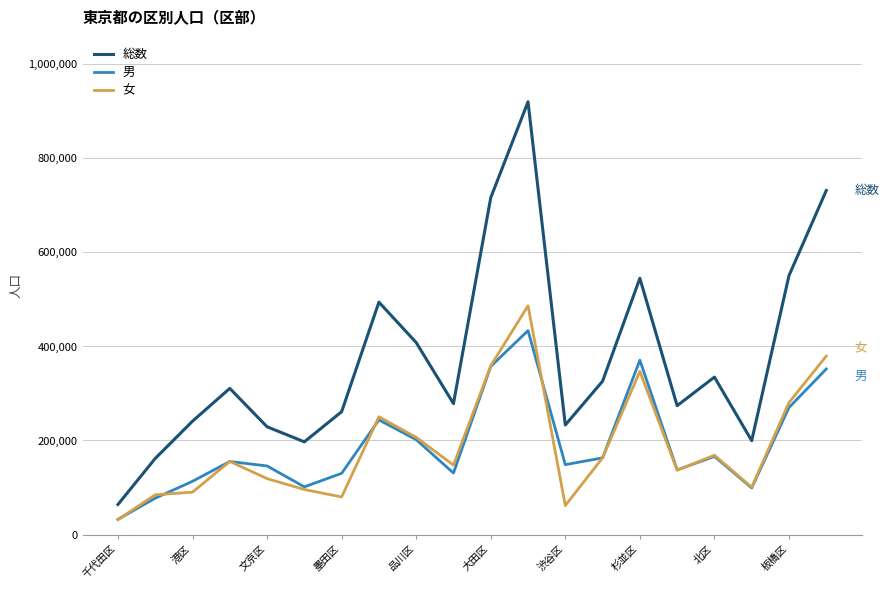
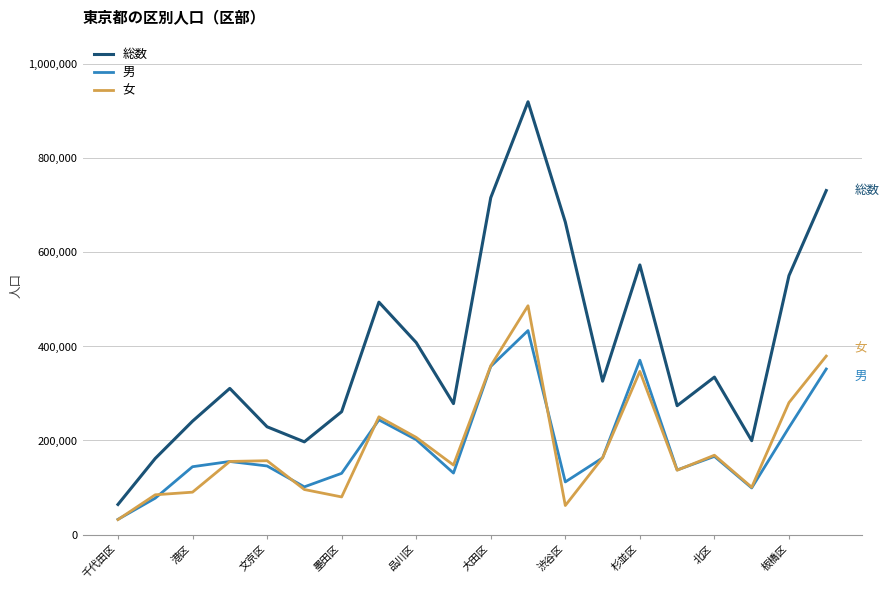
男, 港区: 110,000 -> 140,000
女, 文京区: 120,000 -> 160,000
総数, 渋谷区: 230,000 -> 660,000
男, 渋谷区: 150,000 -> 110,000
総数, 杉並区: 550,000 -> 570,000
男, 板橋区: 270,000 -> 230,000
